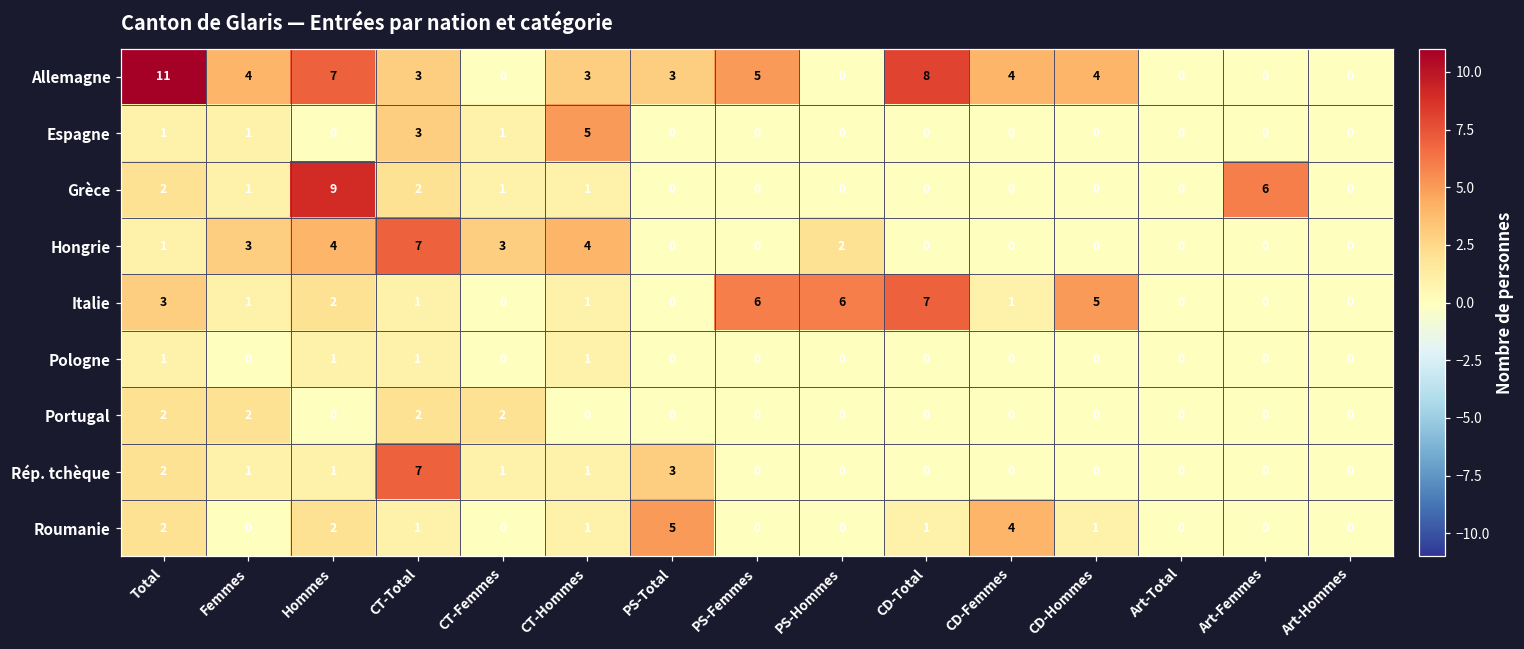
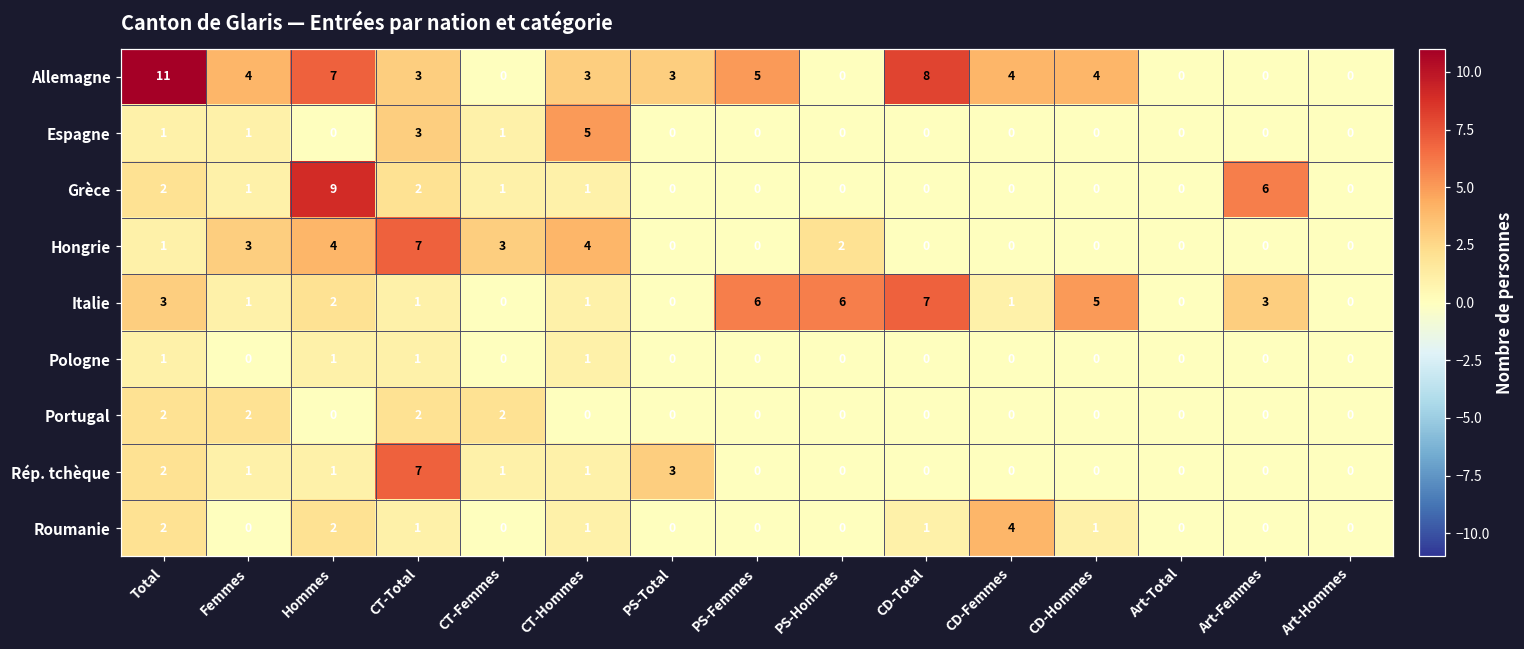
Italie, Art-Femmes: 0 -> 3
Roumanie, PS-Total: 5 -> 0
